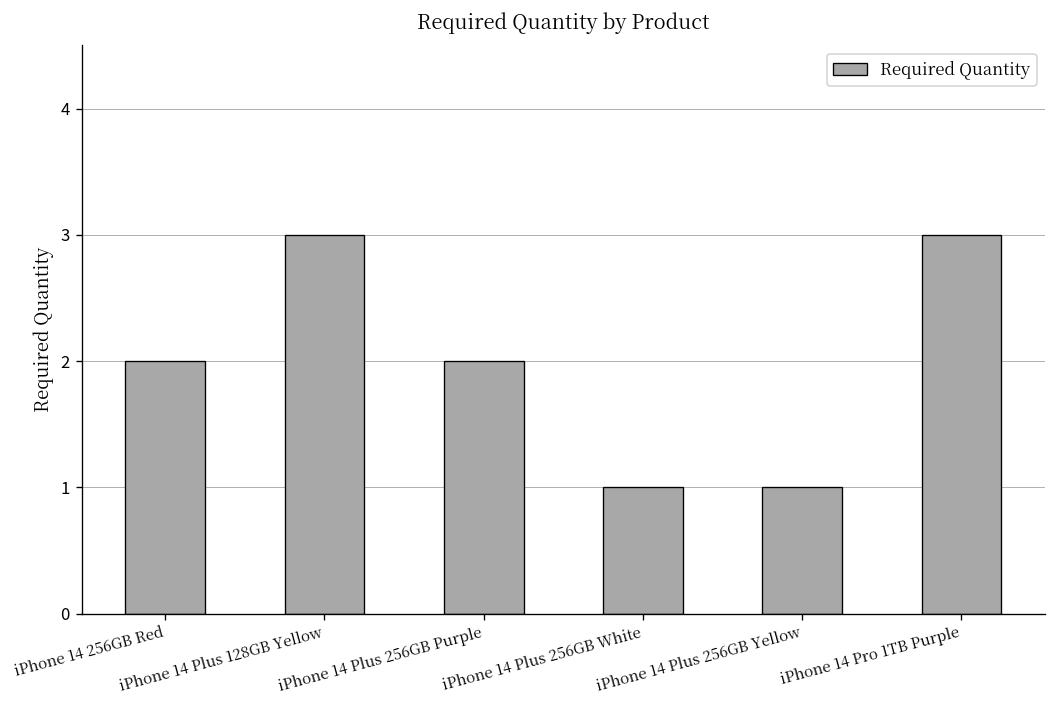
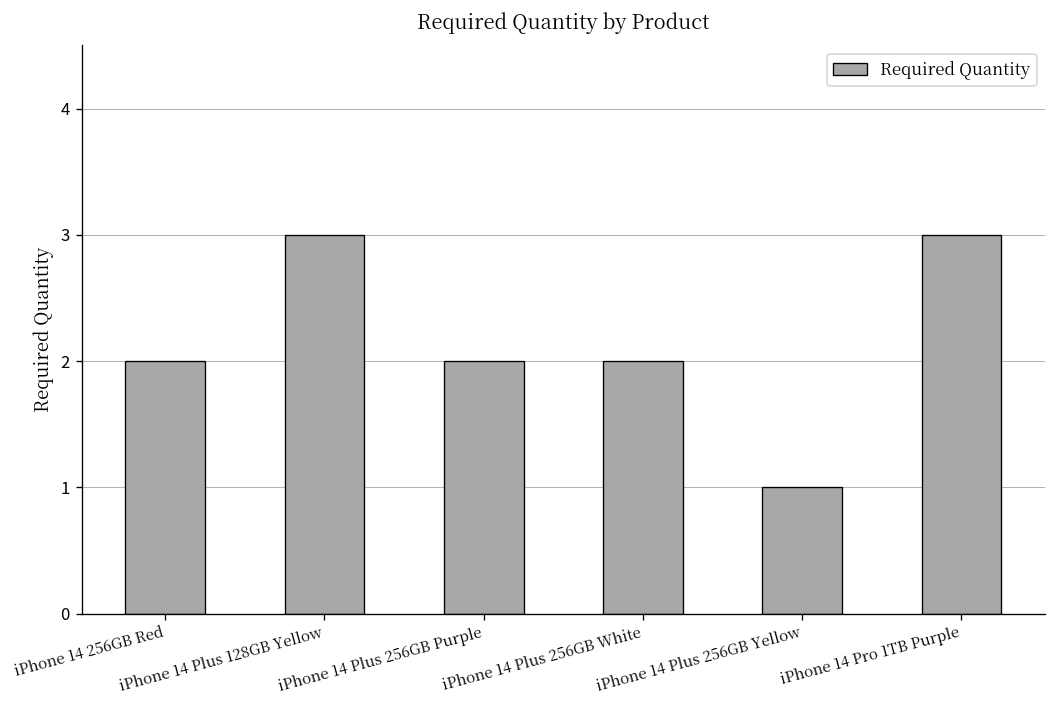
iPhone 14 Plus 256GB White: 1 -> 2
